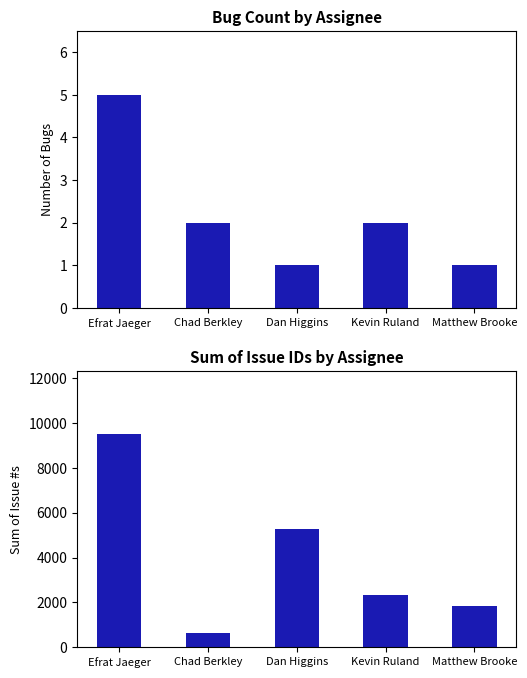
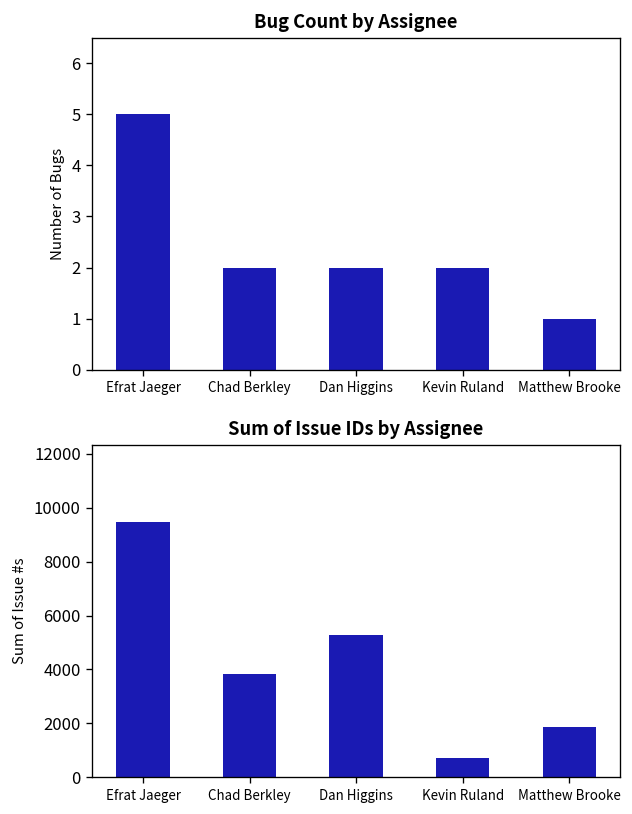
Bug Count by Assignee, Dan Higgins: 1 -> 2
Sum of Issue IDs by Assignee, Chad Berkley: 600 -> 3800
Sum of Issue IDs by Assignee, Kevin Ruland: 2300 -> 700
